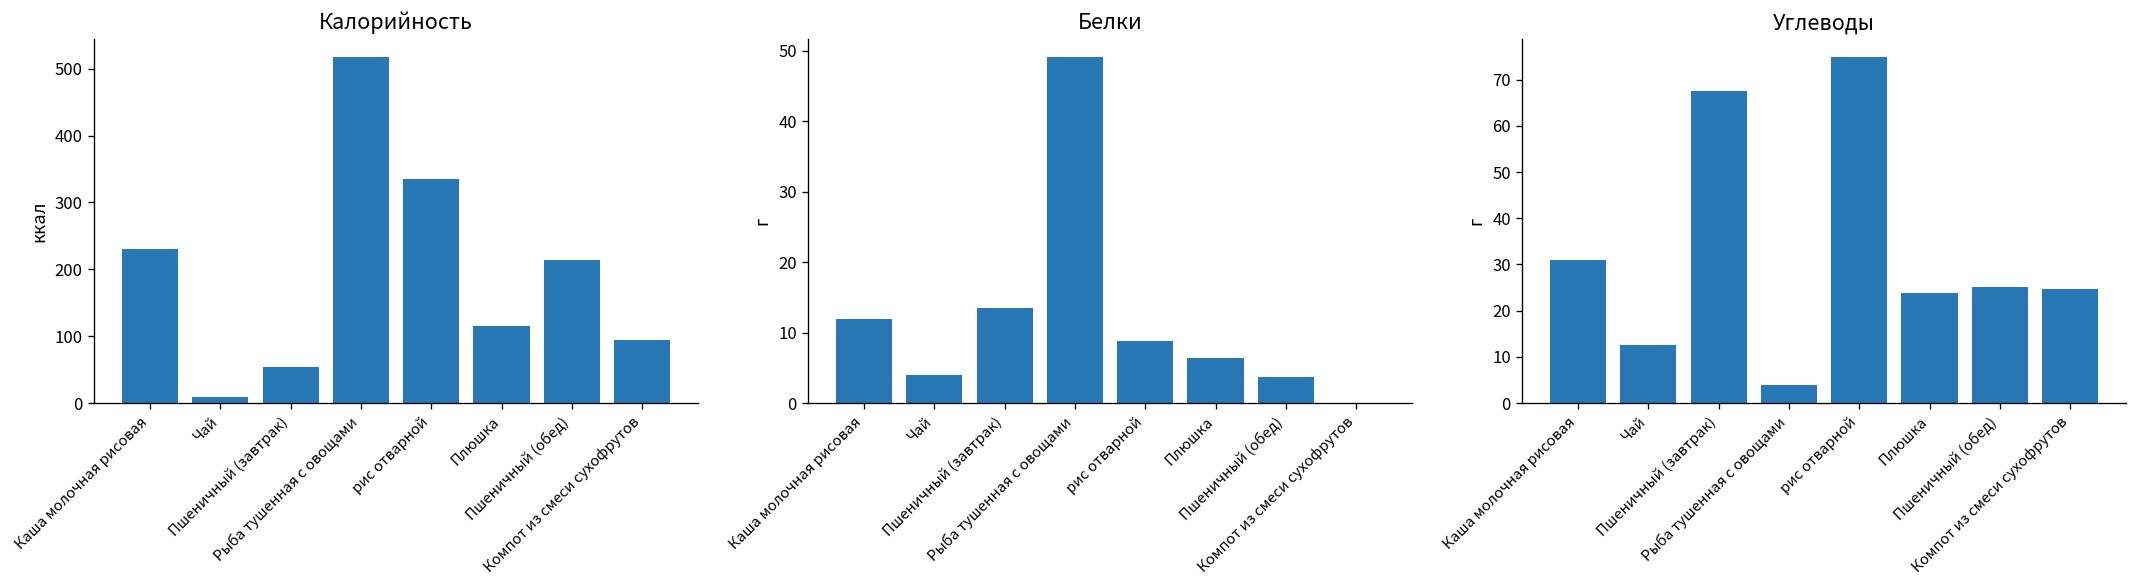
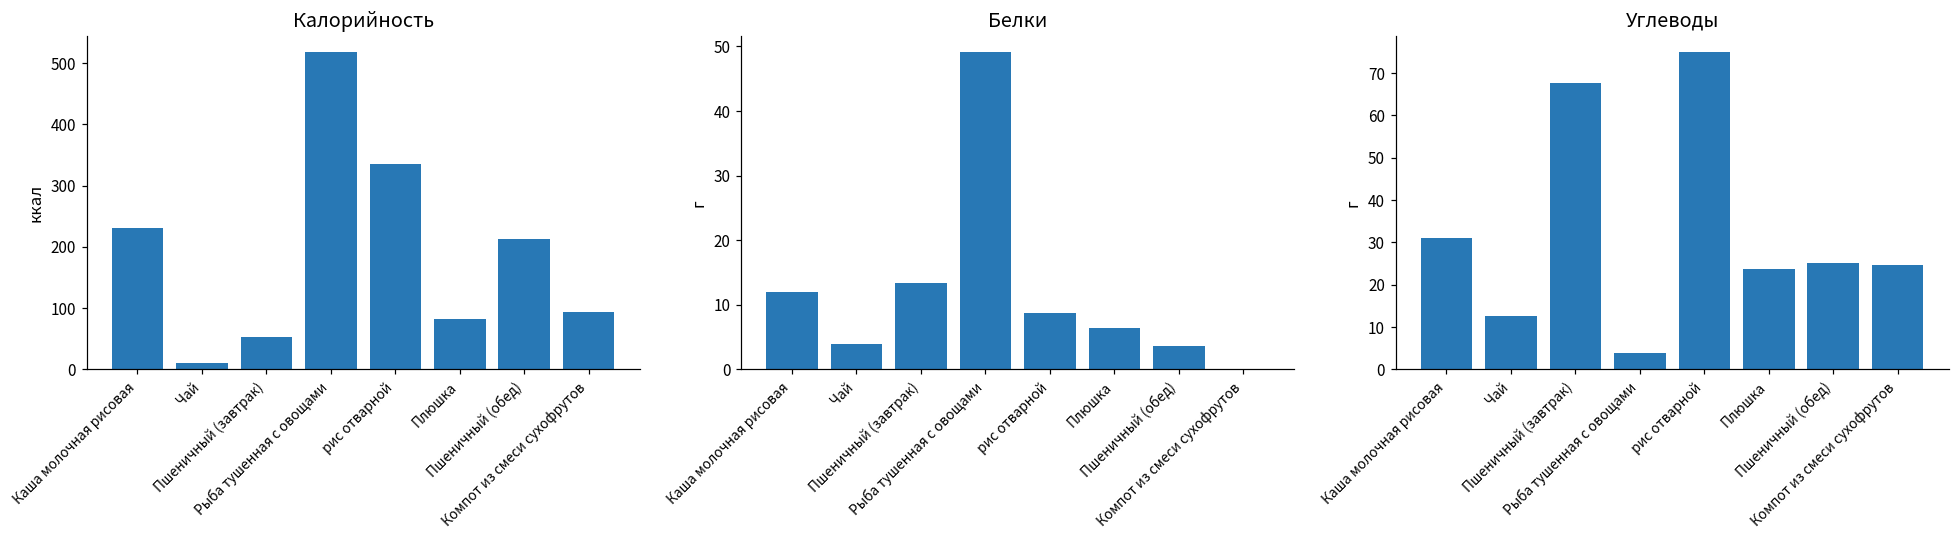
Калорийность, Плюшка: 120 -> 80
